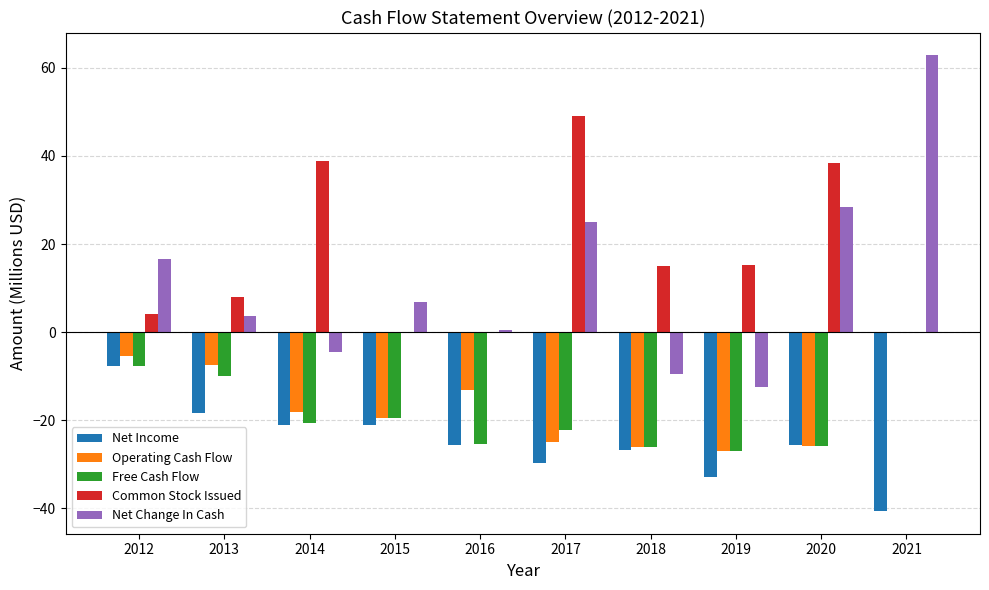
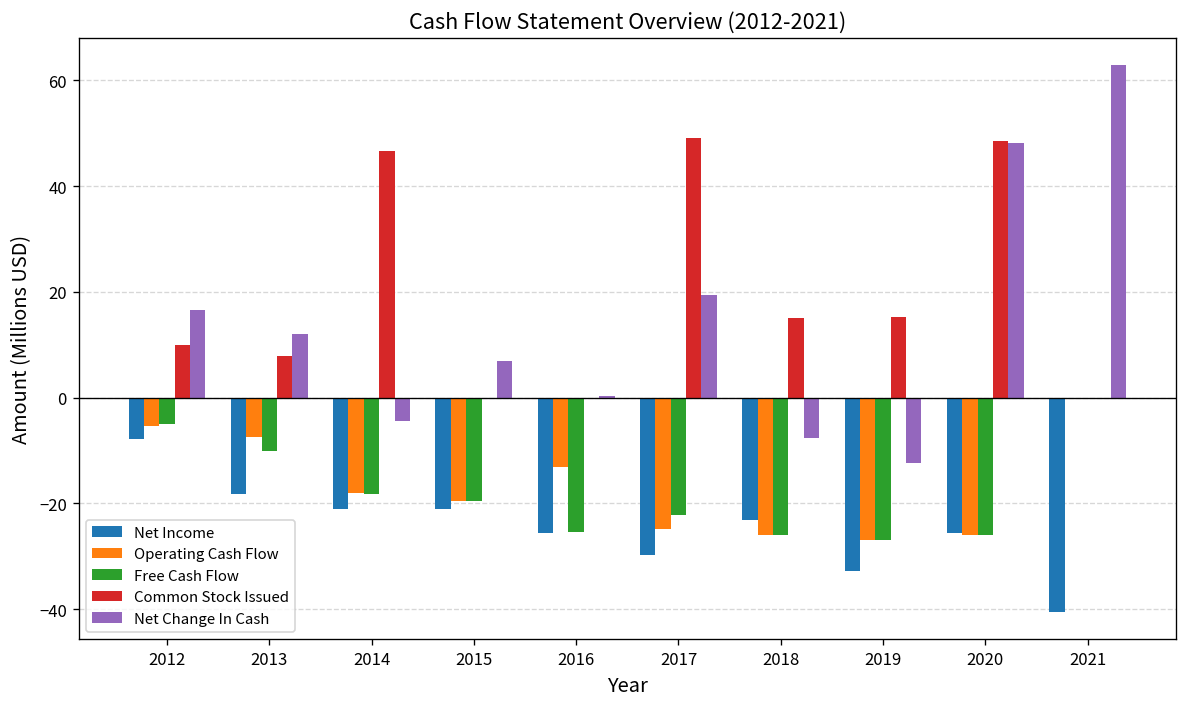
Free Cash Flow, 2012: -8 -> -5
Common Stock Issued, 2012: 4 -> 10
Net Change In Cash, 2013: 4 -> 12
Free Cash Flow, 2014: -21 -> -18
Common Stock Issued, 2014: 39 -> 47
Net Change In Cash, 2017: 25 -> 19
Net Income, 2018: -27 -> -23
Net Change In Cash, 2018: -9 -> -8
Common Stock Issued, 2020: 38 -> 49
Net Change In Cash, 2020: 28 -> 48
